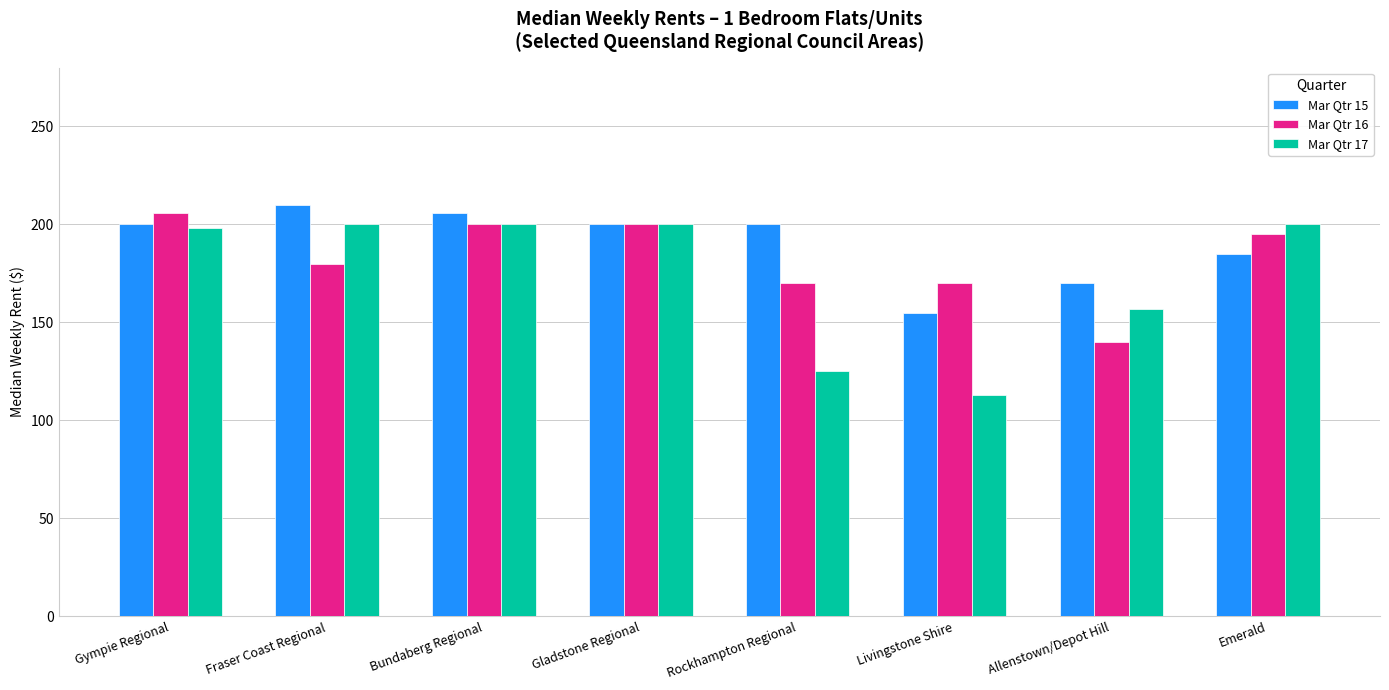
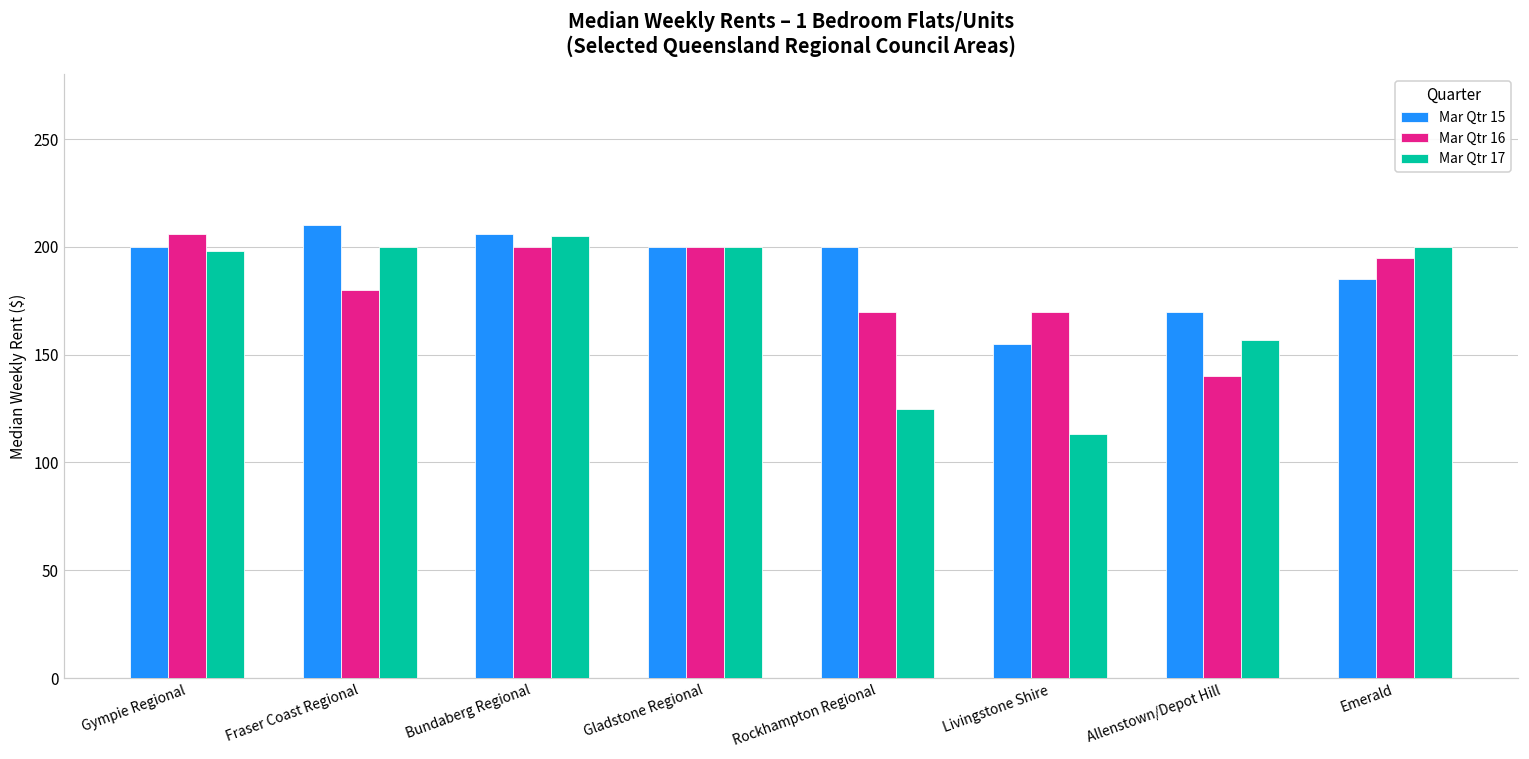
Mar Qtr 17, Bundaberg Regional: 200 -> 205
